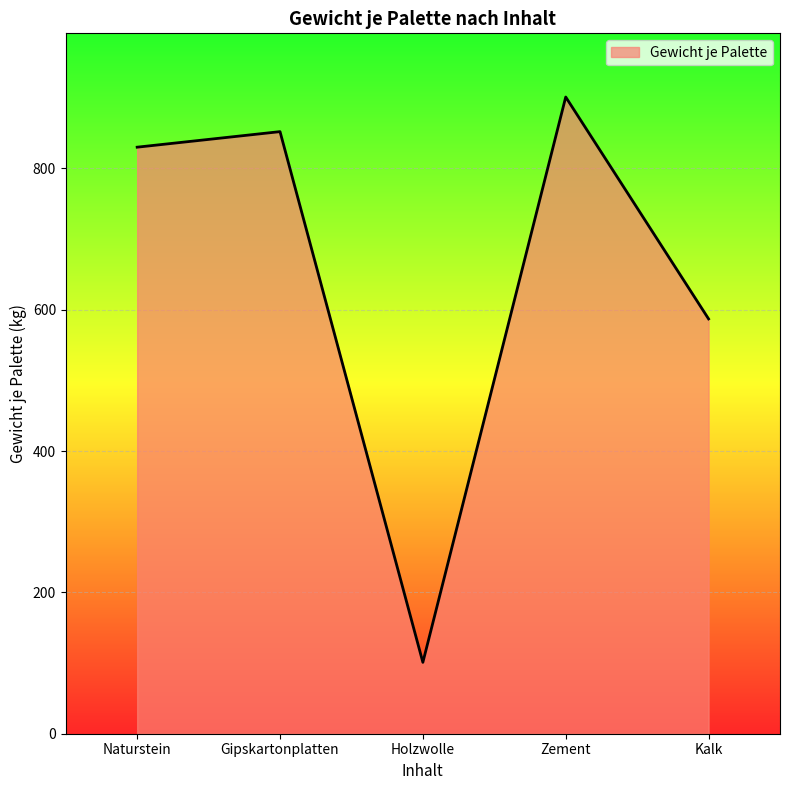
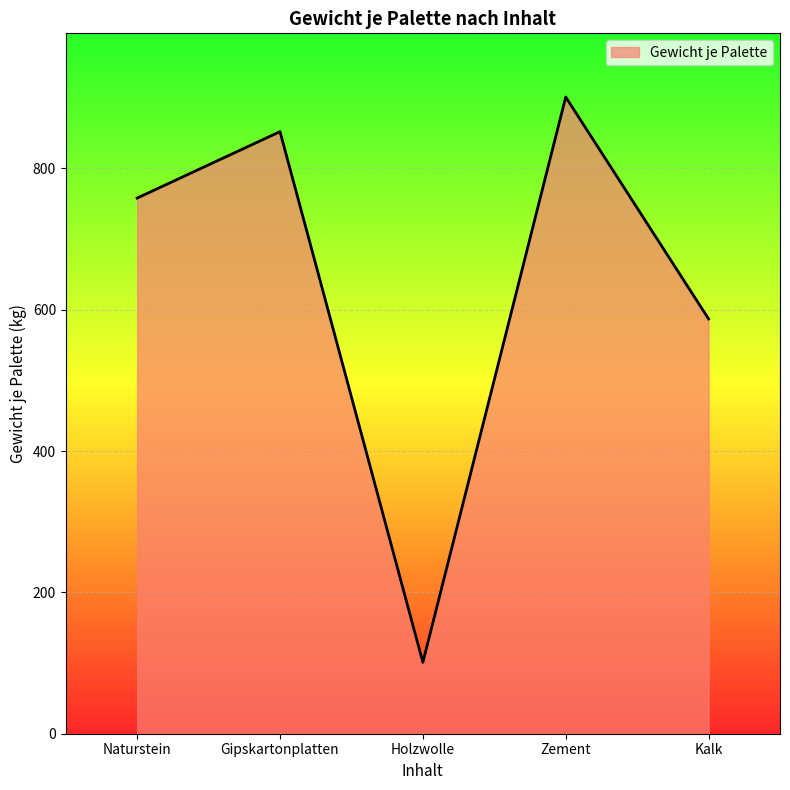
Naturstein: 830 -> 760
